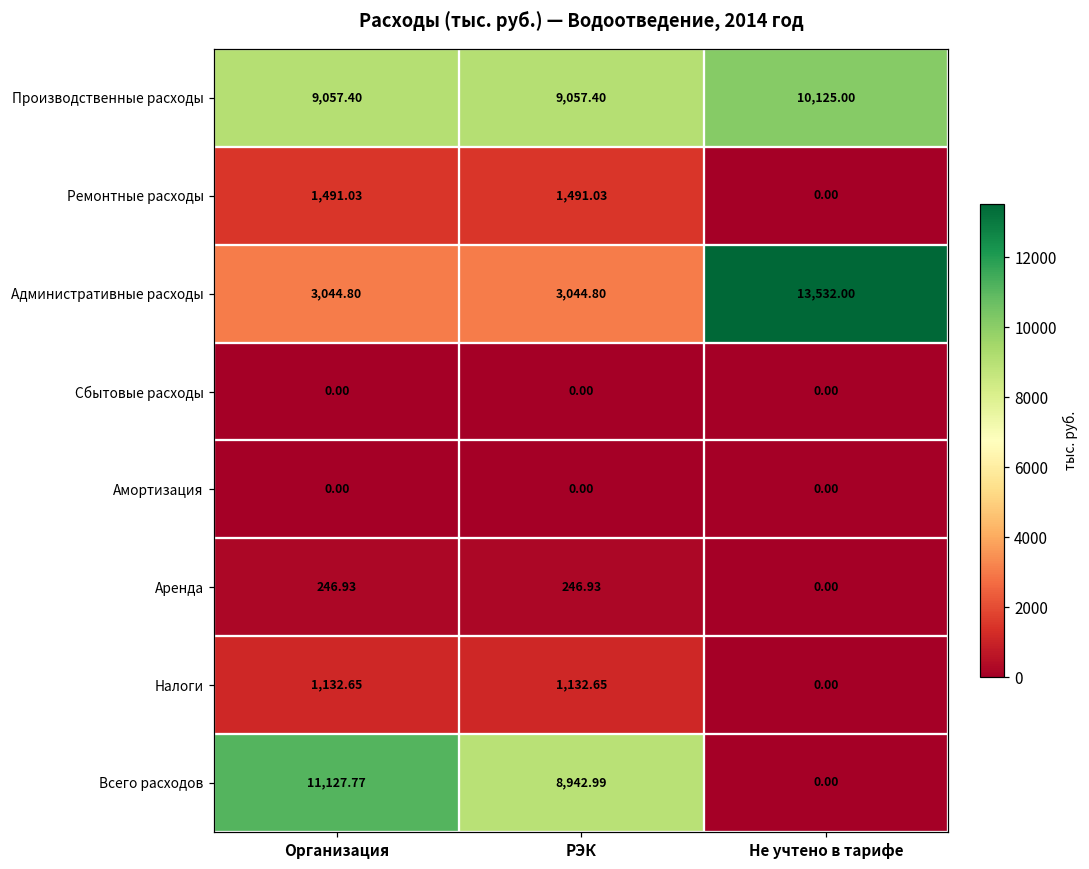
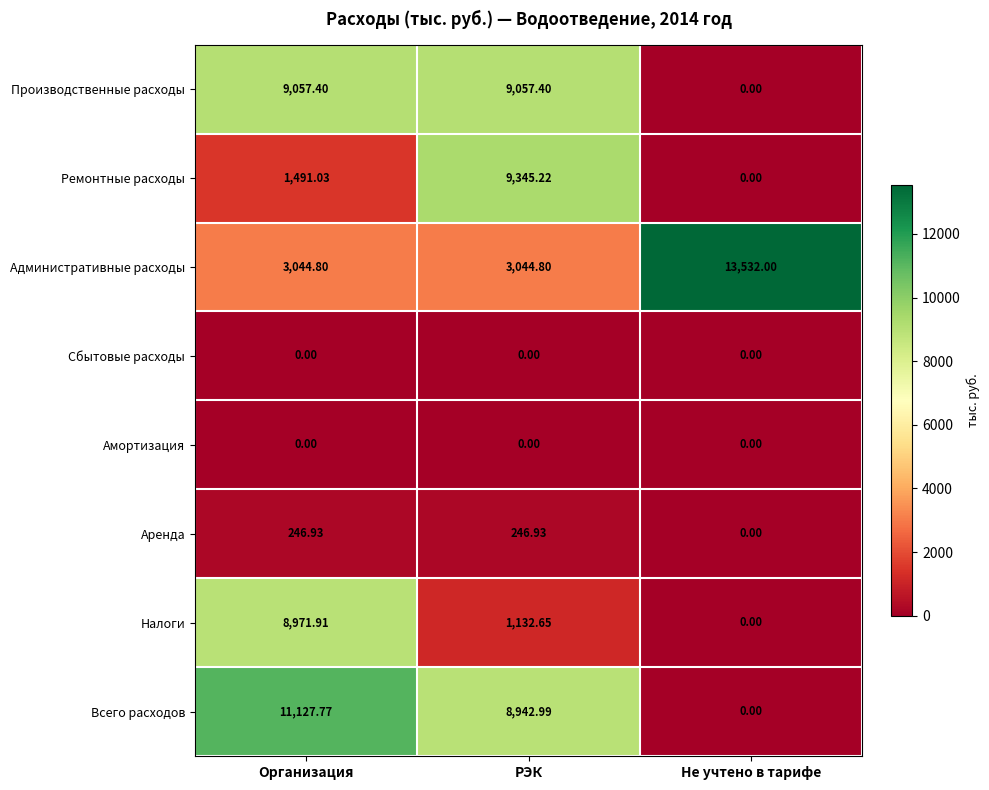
Производственные расходы, Не учтено в тарифе: 10,125.00 -> 0.00
Ремонтные расходы, РЭК: 1,491.03 -> 9,345.22
Налоги, Организация: 1,132.65 -> 8,971.91
